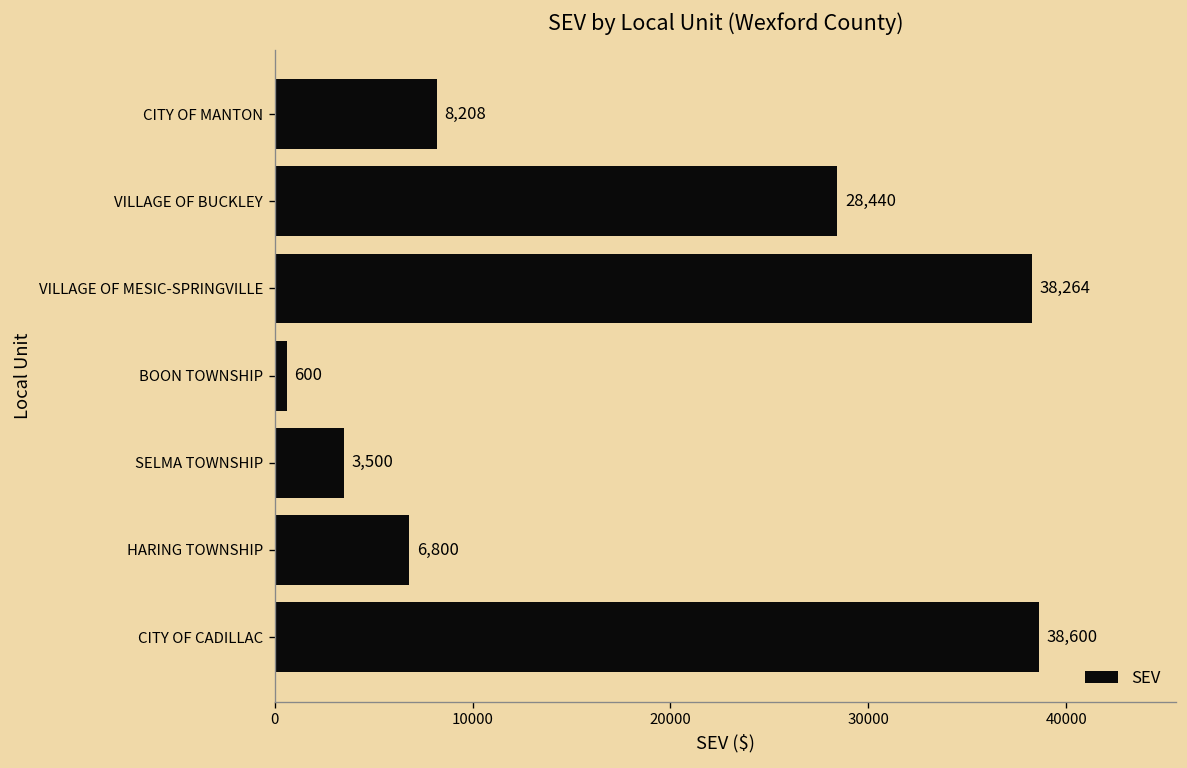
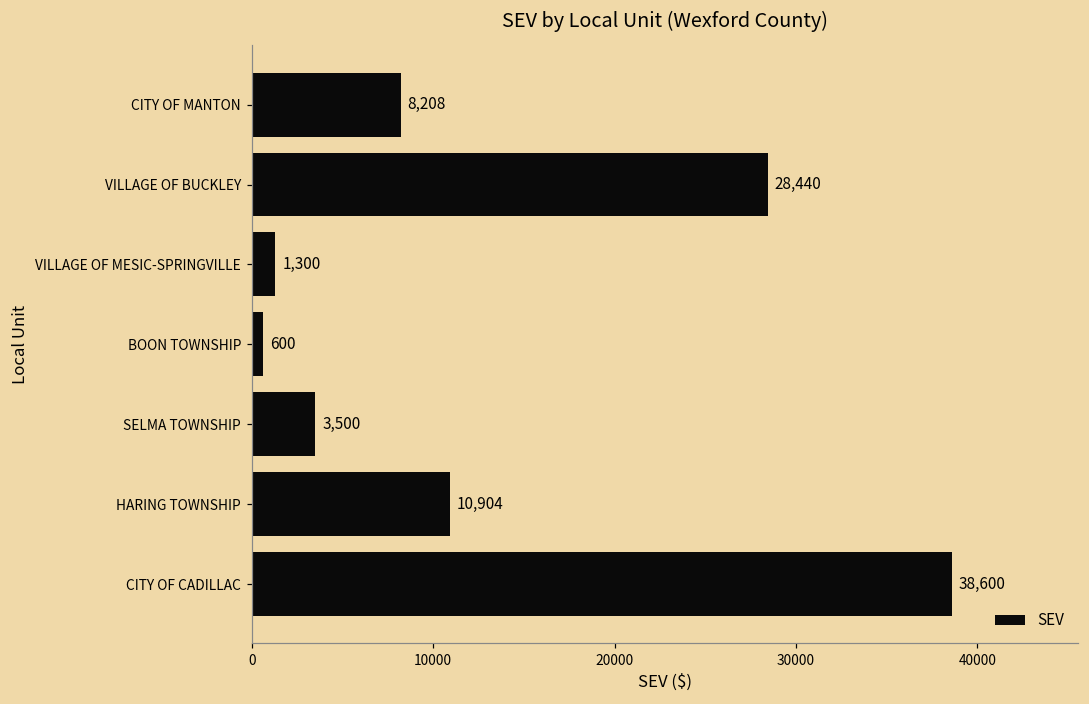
VILLAGE OF MESIC-SPRINGVILLE: 38,264 -> 1,300
HARING TOWNSHIP: 6,800 -> 10,904
